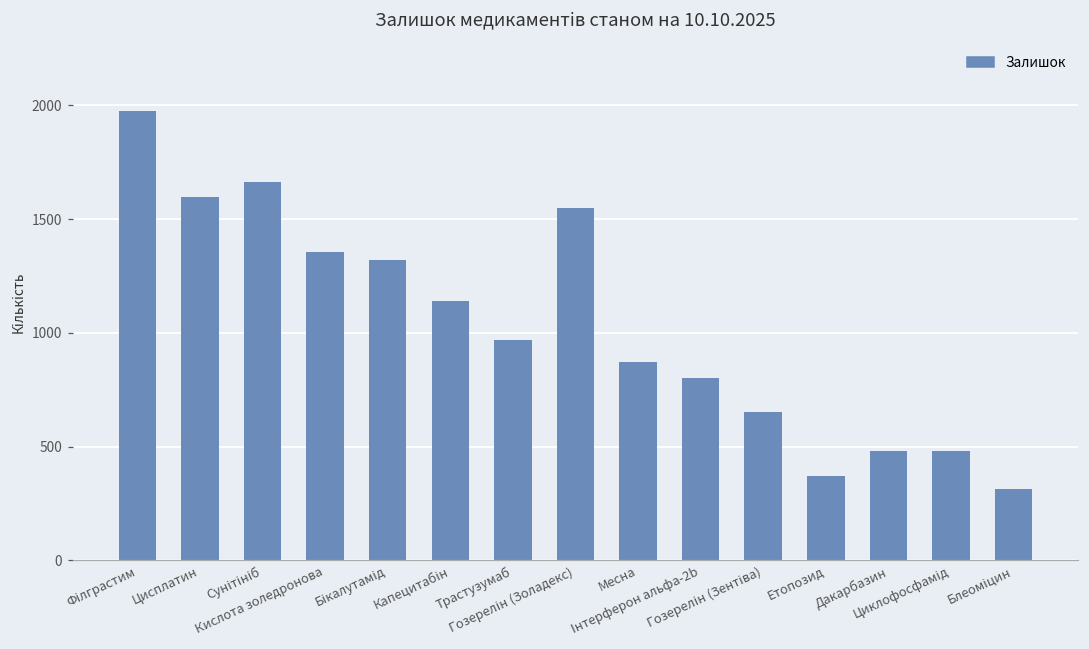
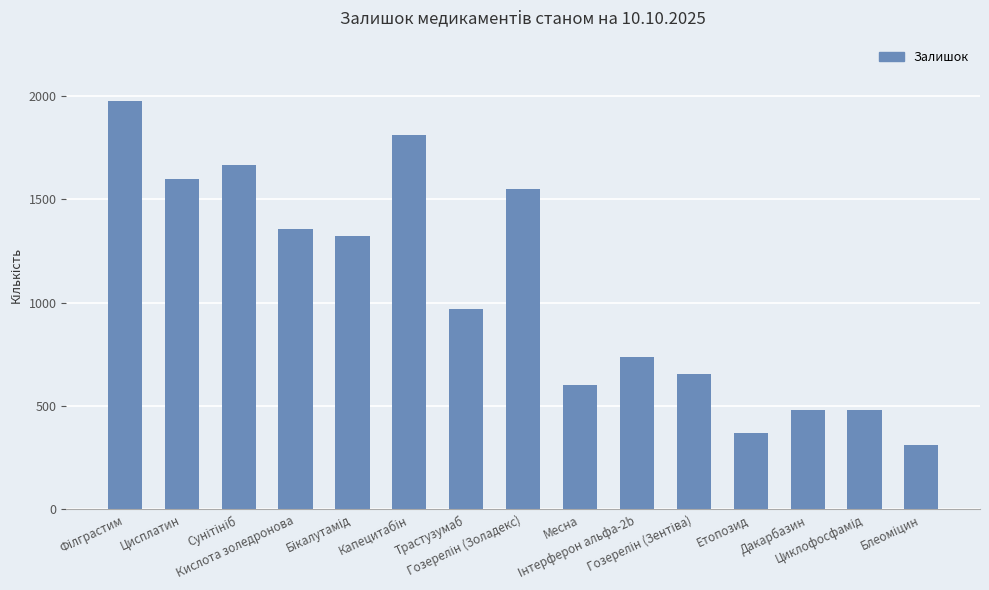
Капецитабін: 1140 -> 1810
Месна: 870 -> 600
Інтерферон альфа-2b: 800 -> 740
